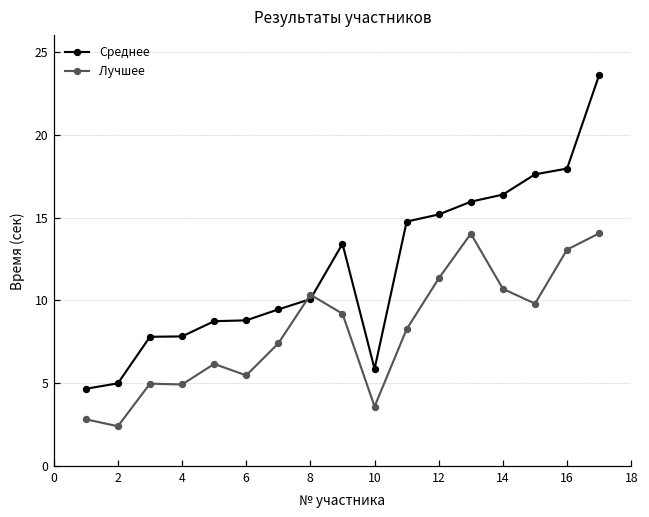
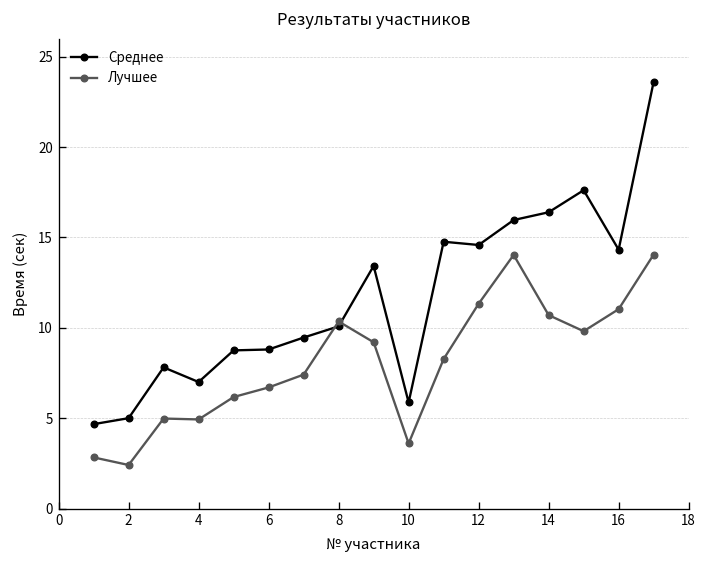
Среднее, 4: 7.8 -> 7.0
Лучшее, 6: 5.5 -> 6.7
Среднее, 12: 15.2 -> 14.6
Среднее, 16: 18.0 -> 14.3
Лучшее, 16: 13.1 -> 11.0
